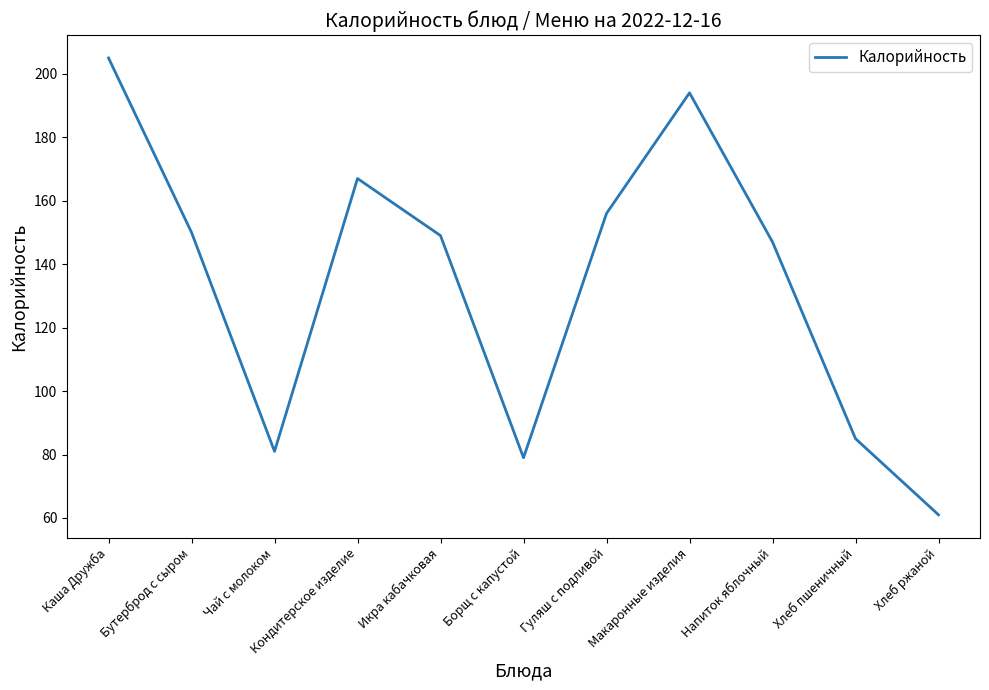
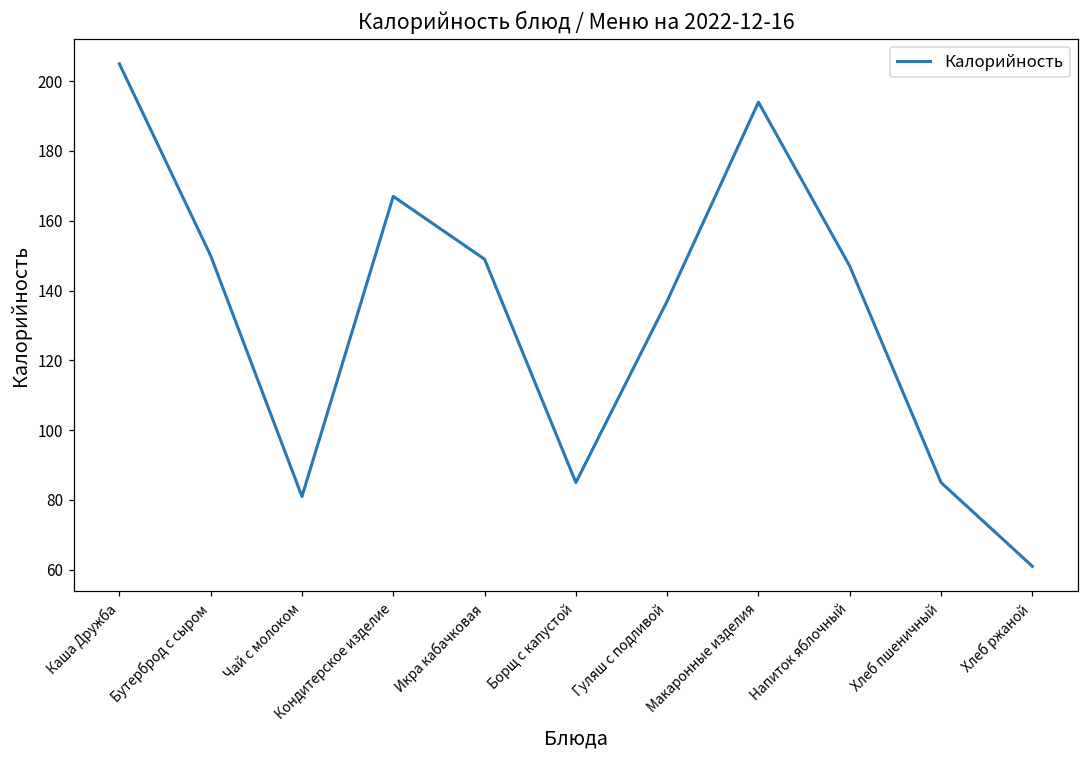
Борщ с капустой: 79 -> 85
Гуляш с подливой: 156 -> 137
